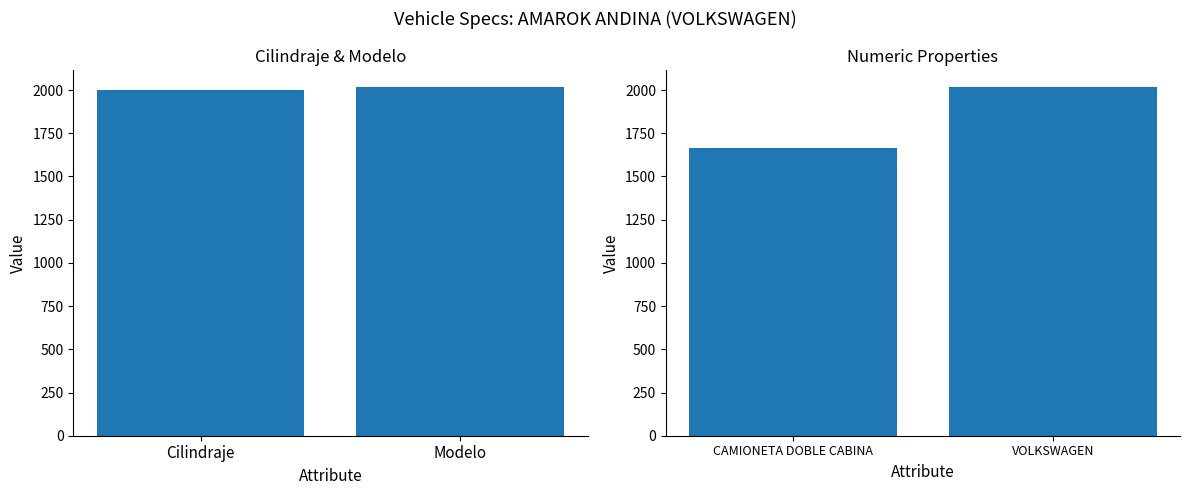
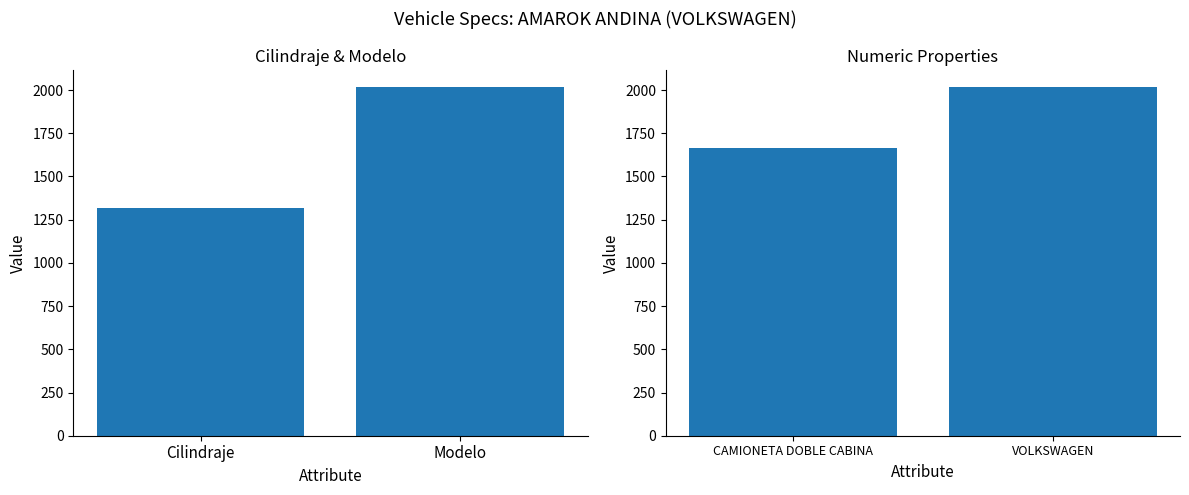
Cilindraje & Modelo, Cilindraje: 2000 -> 1320
